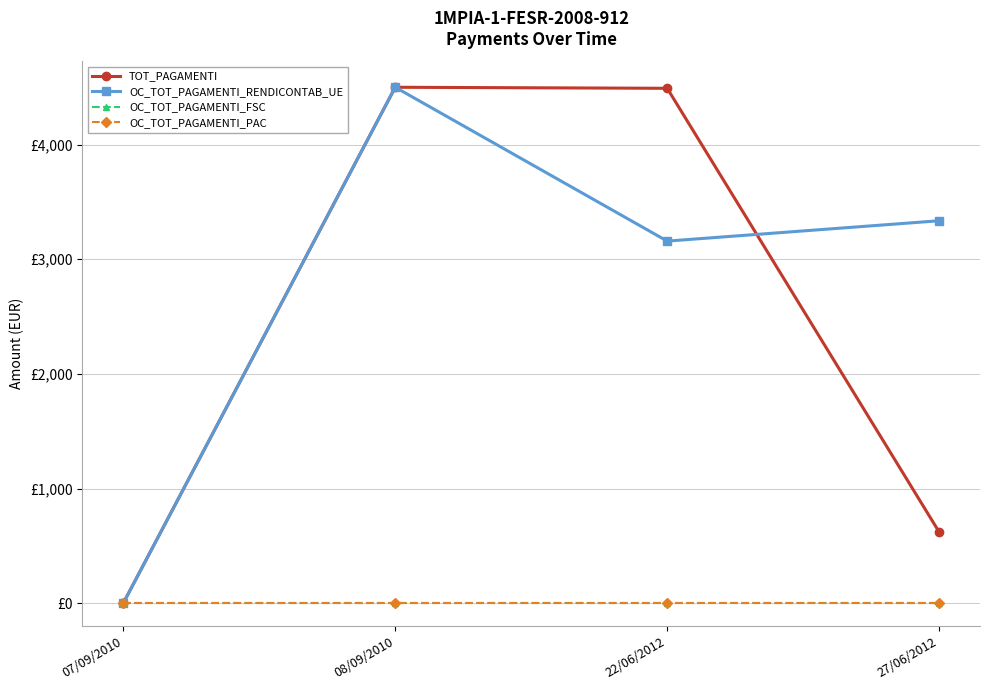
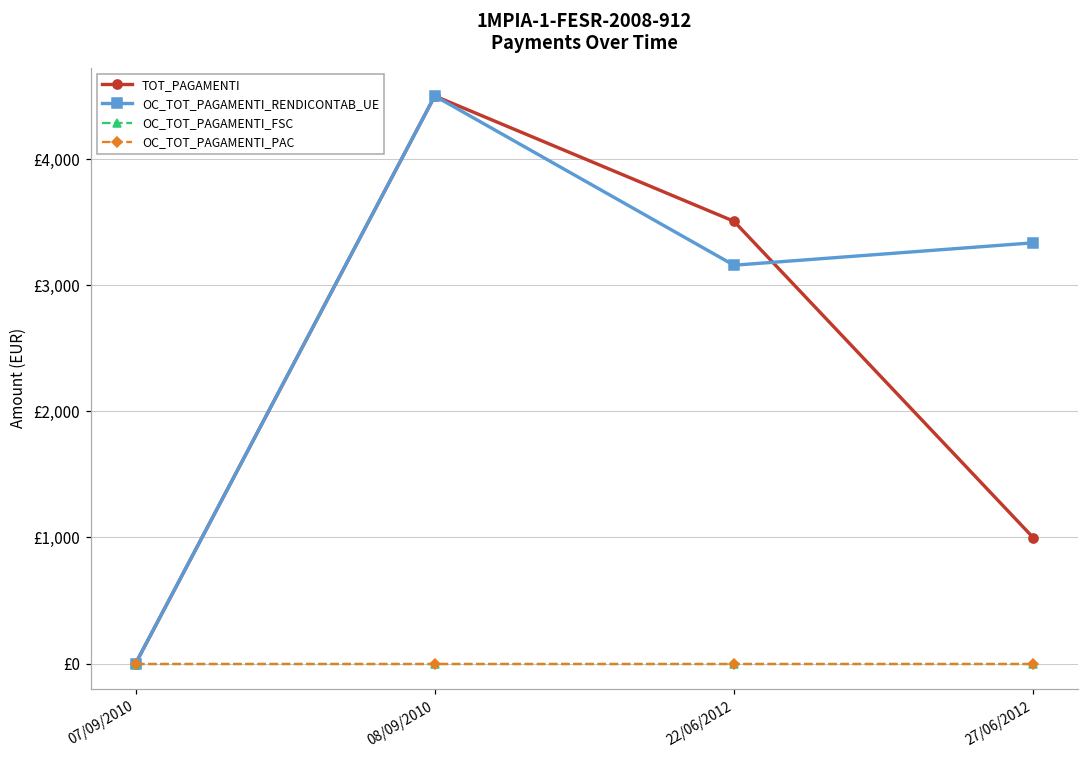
TOT_PAGAMENTI, 22/06/2012: £4,490 -> £3,510
TOT_PAGAMENTI, 27/06/2012: £620 -> £1,000
